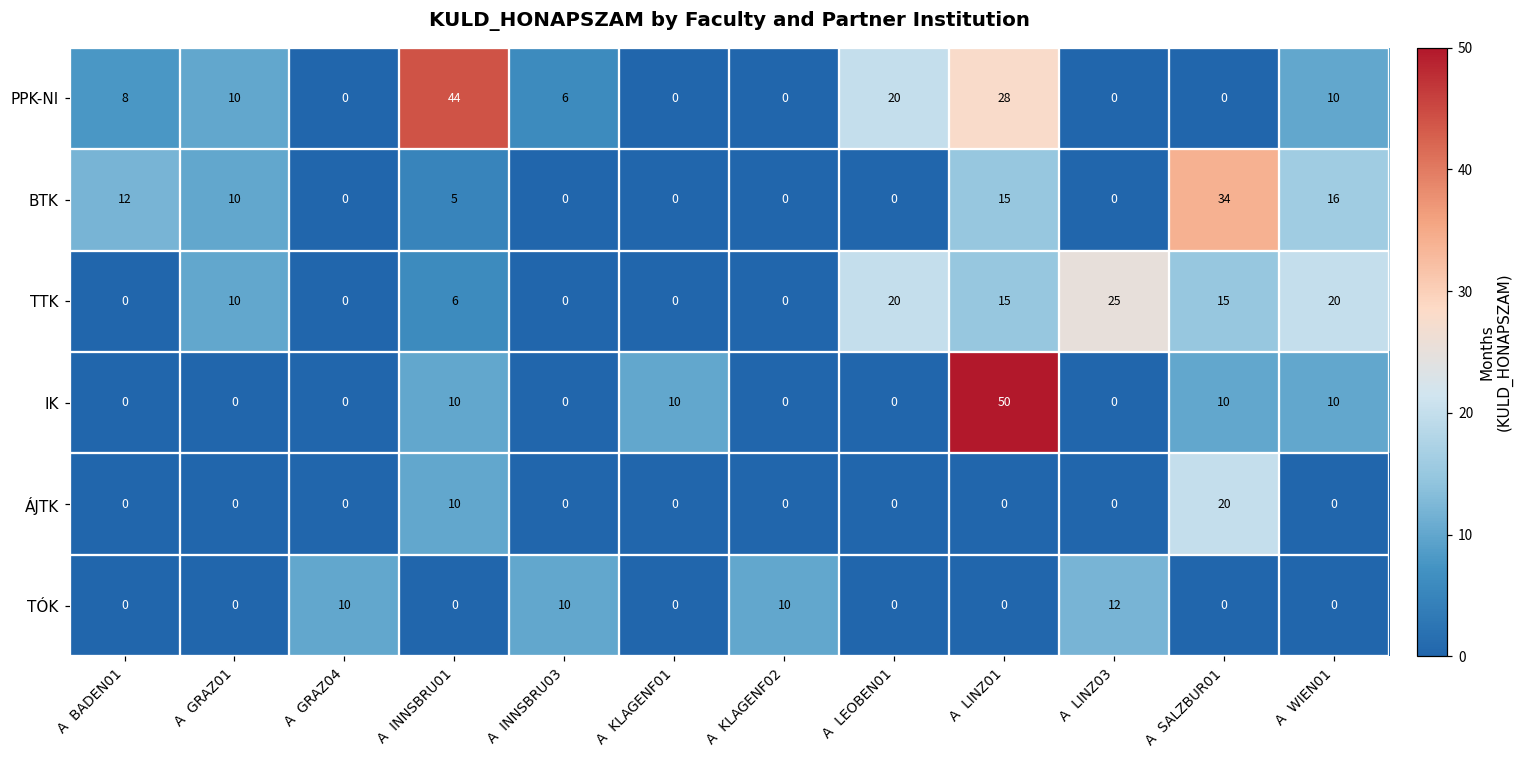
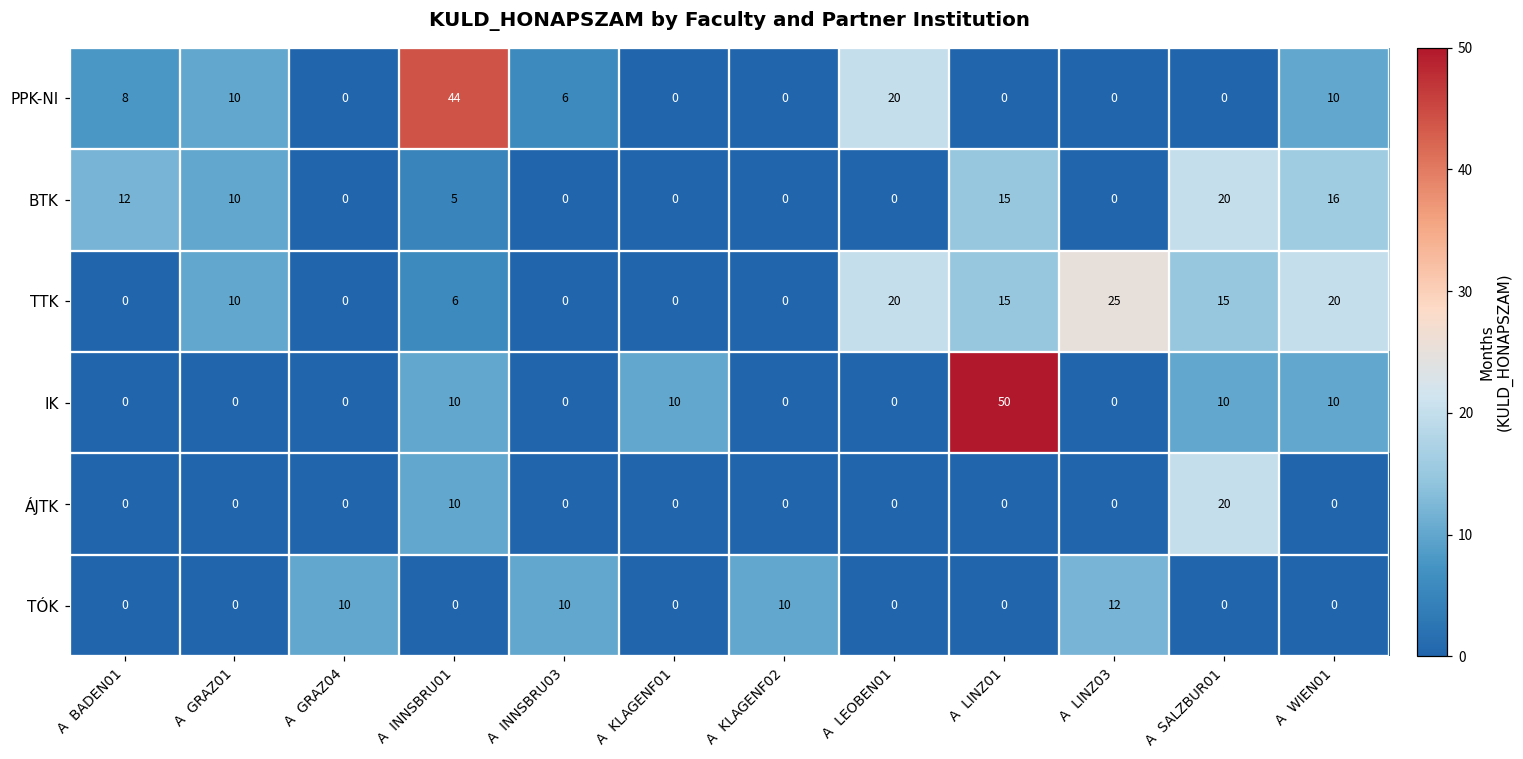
PPK-NI, A LINZ01: 28 -> 0
BTK, A SALZBUR01: 34 -> 20
